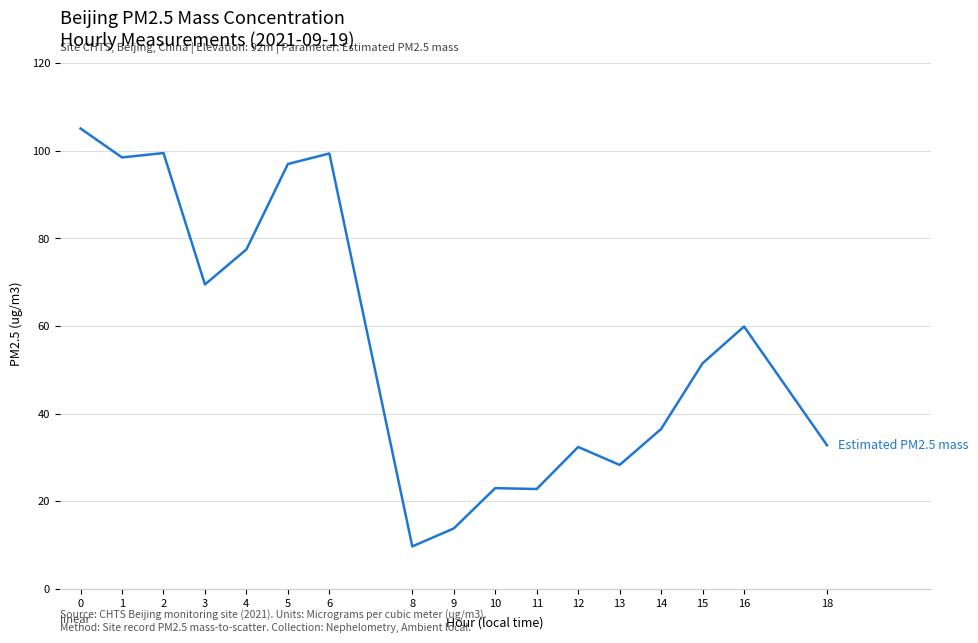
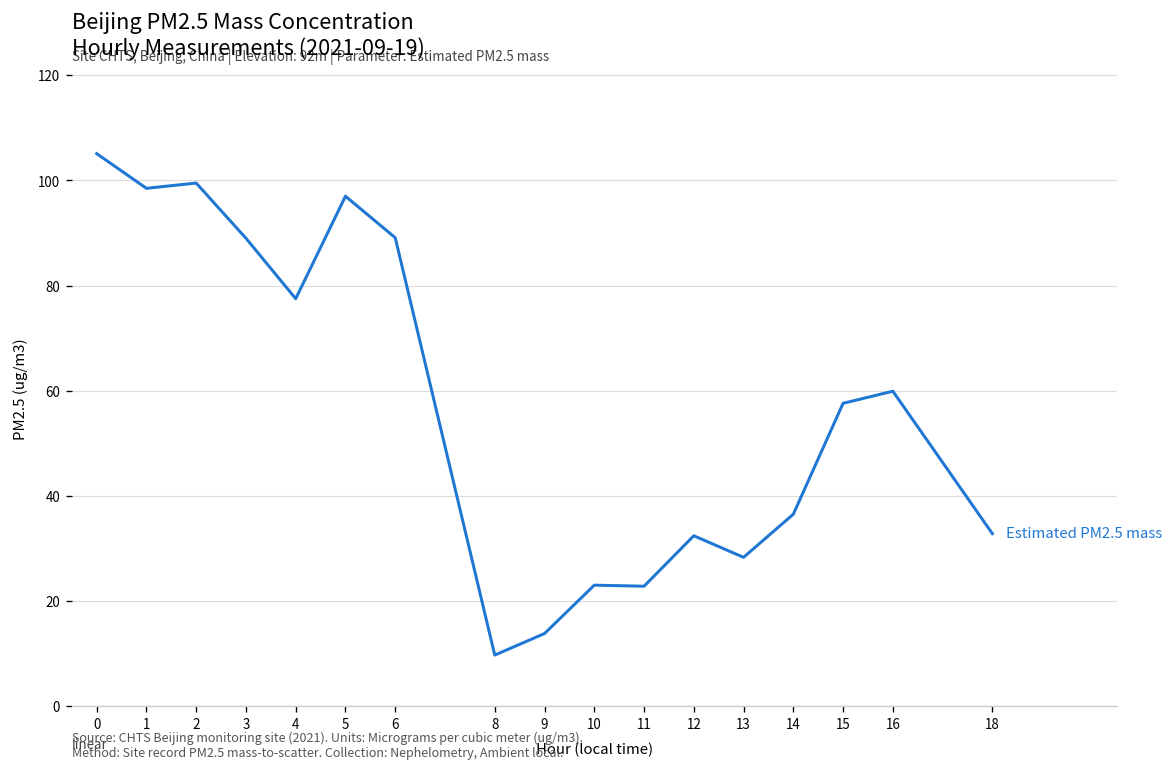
3: 70 -> 89
6: 99 -> 89
15: 52 -> 58
